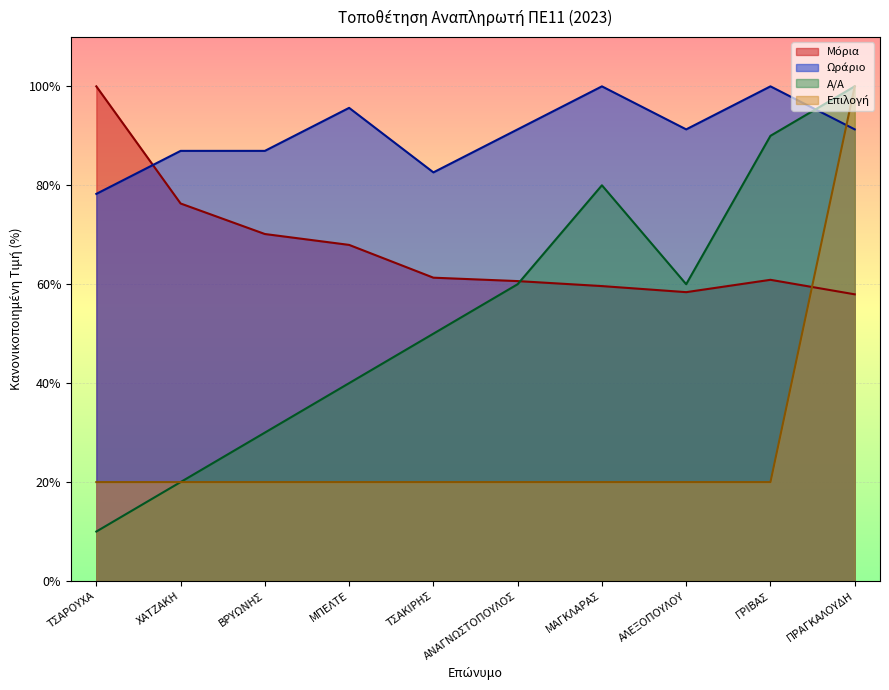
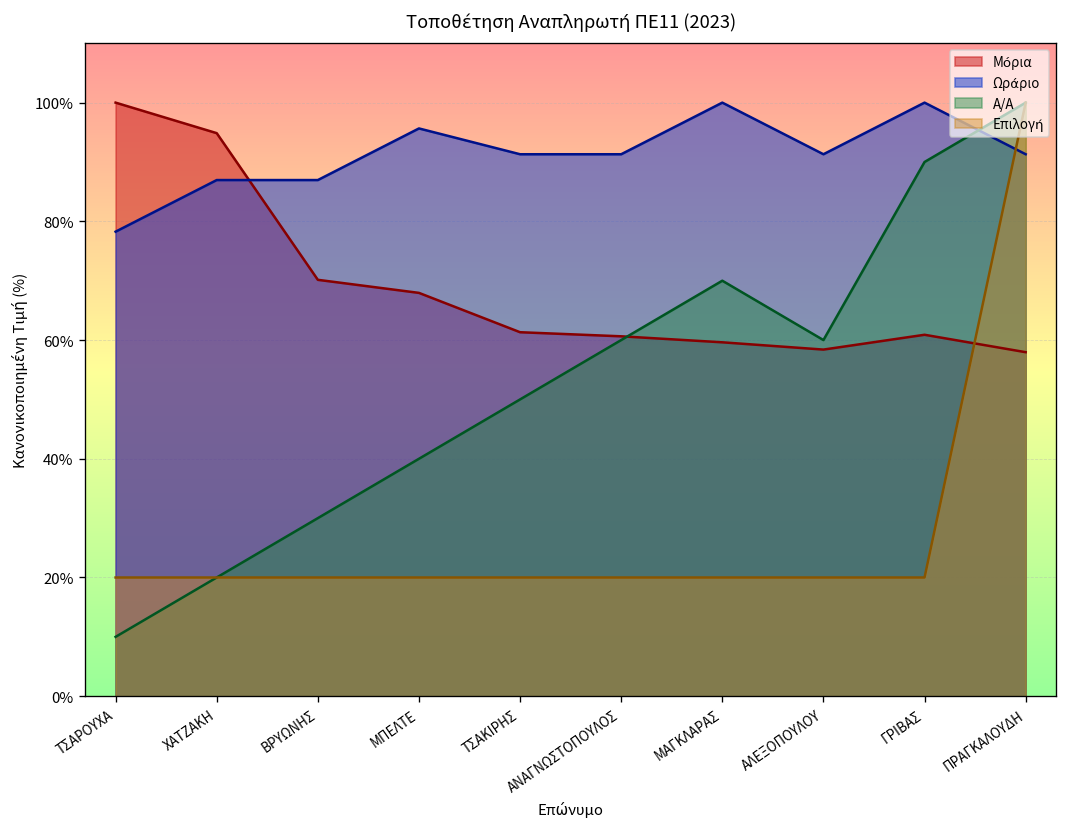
Μόρια, ΧΑΤΖΑΚΗ: 76% -> 95%
Ωράριο, ΤΣΑΚΙΡΗΣ: 83% -> 91%
Α/Α, ΜΑΓΚΛΑΡΑΣ: 80% -> 70%
